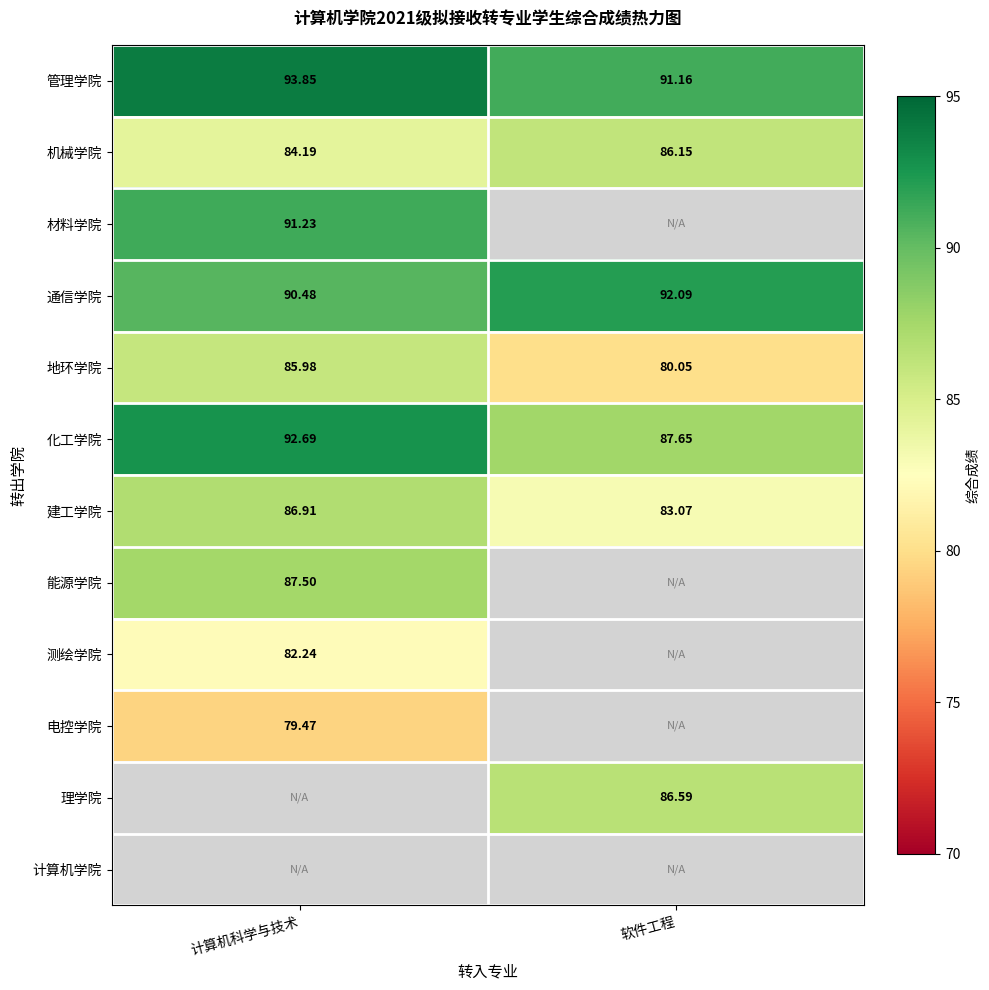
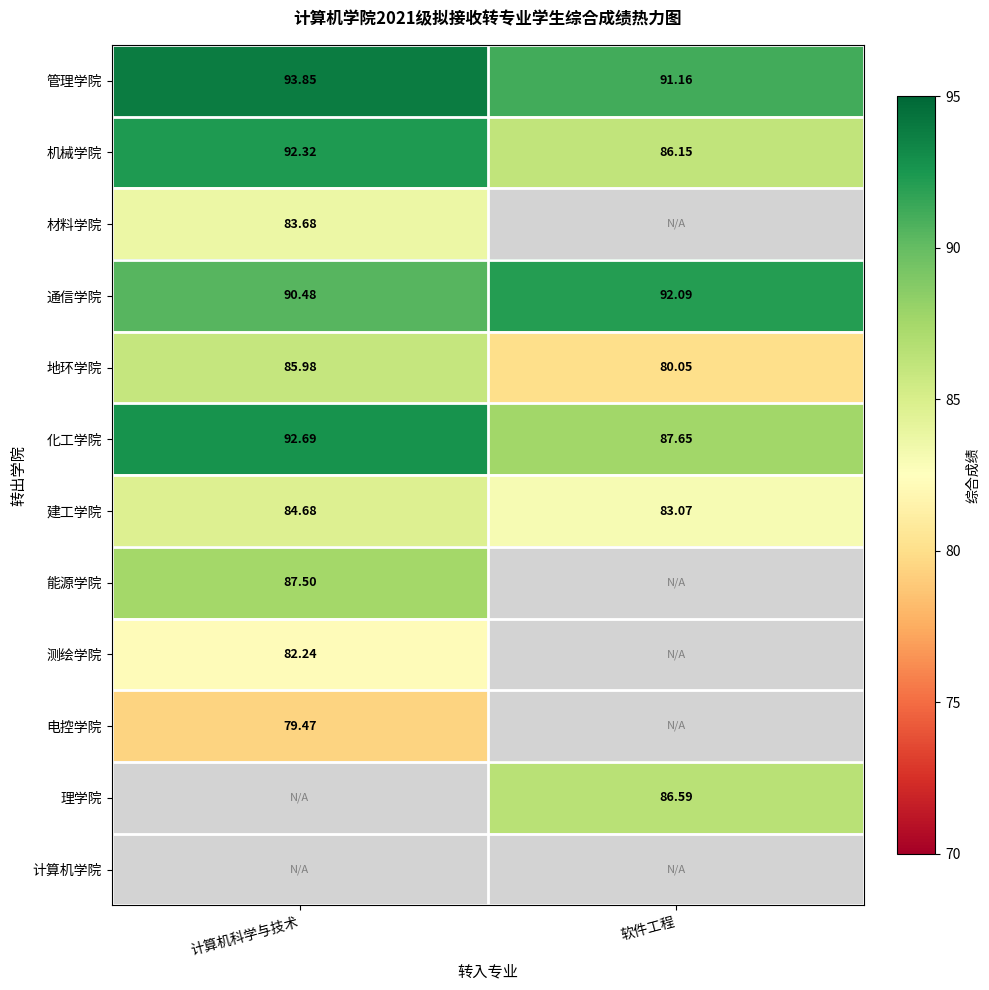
机械学院, 计算机科学与技术: 84.19 -> 92.32
材料学院, 计算机科学与技术: 91.23 -> 83.68
建工学院, 计算机科学与技术: 86.91 -> 84.68
